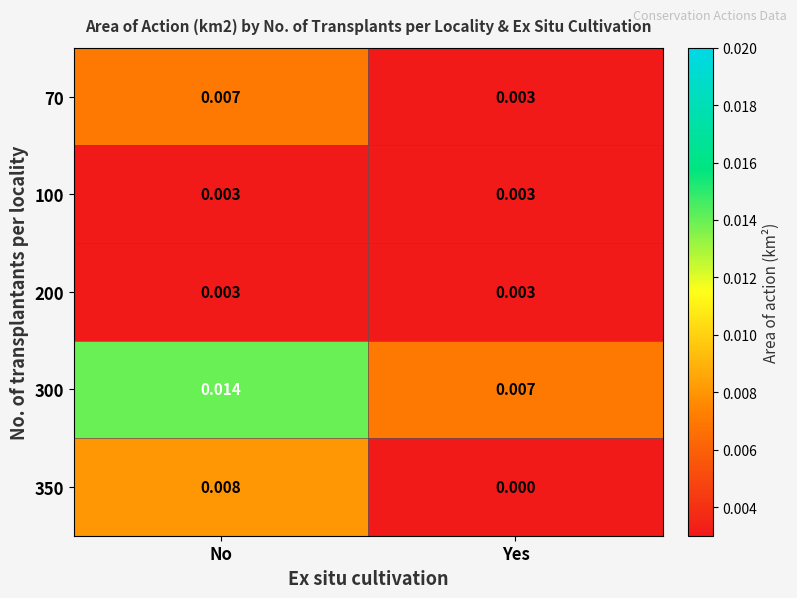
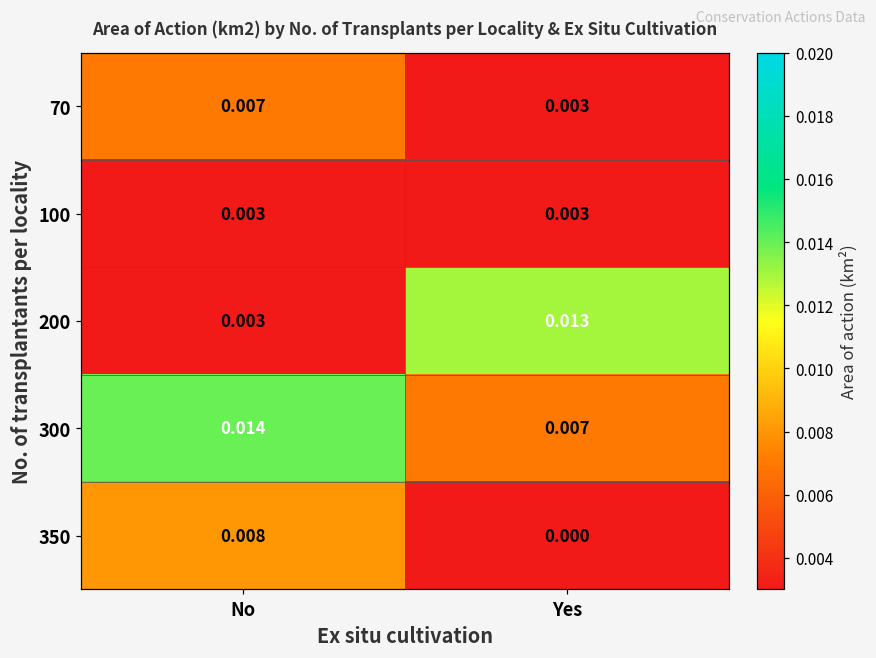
200, Yes: 0.003 -> 0.013
